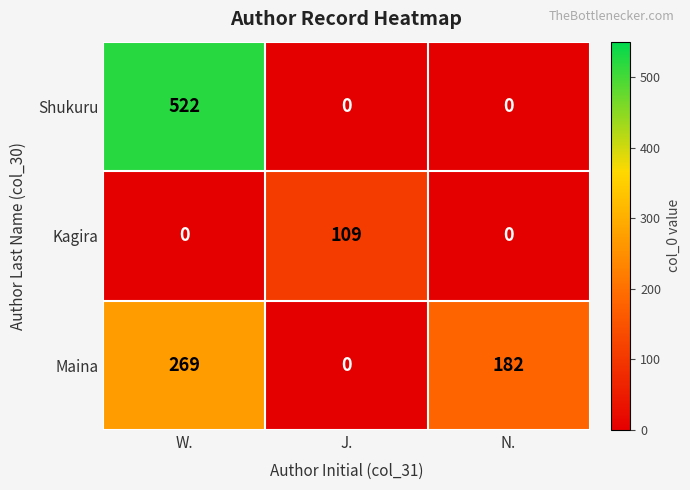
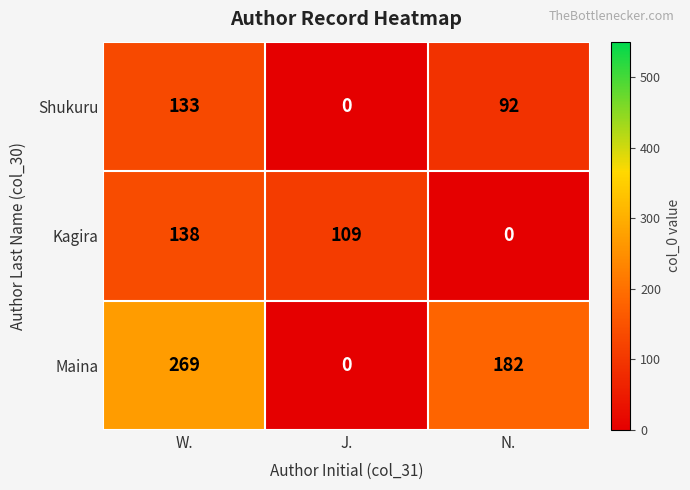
Shukuru, W.: 522 -> 133
Shukuru, N.: 0 -> 92
Kagira, W.: 0 -> 138
